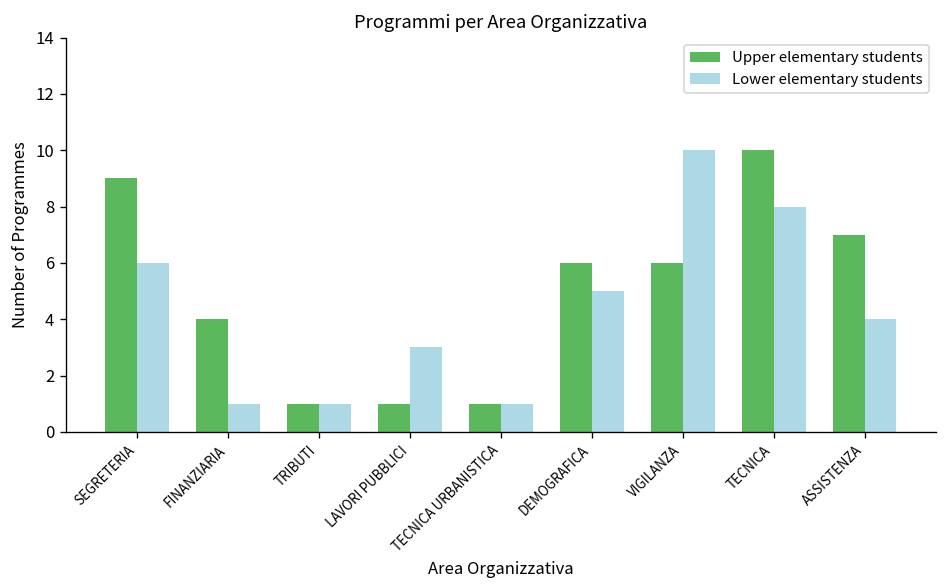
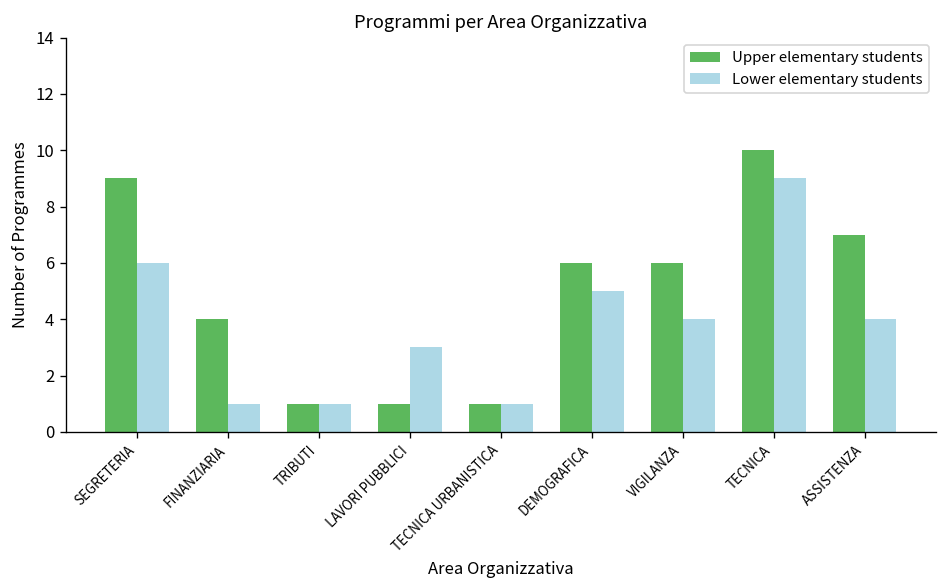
Lower elementary students, VIGILANZA: 10 -> 4
Lower elementary students, TECNICA: 8 -> 9
